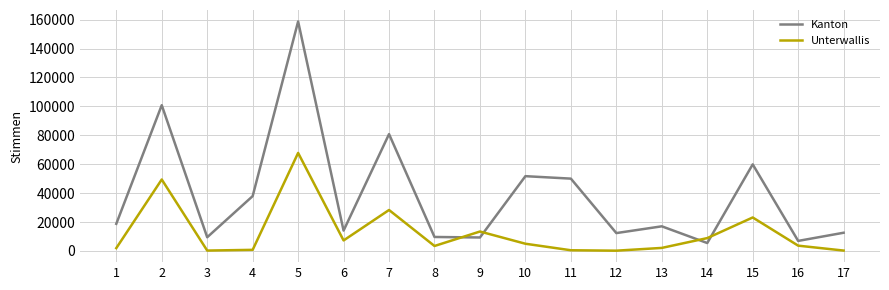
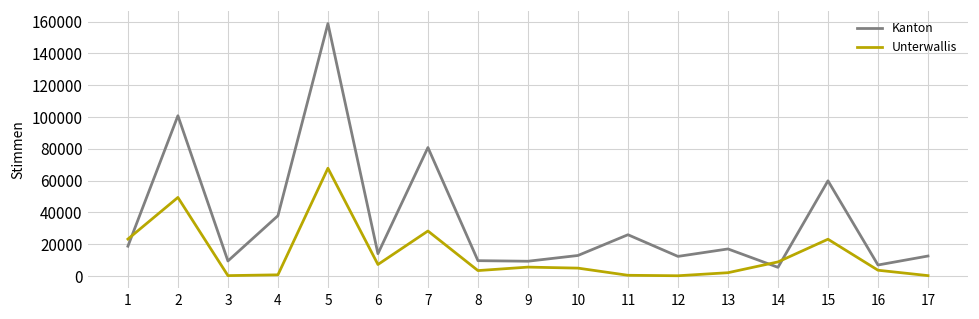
Unterwallis, 1: 2000 -> 23000
Unterwallis, 9: 13000 -> 6000
Kanton, 10: 52000 -> 13000
Kanton, 11: 50000 -> 26000
